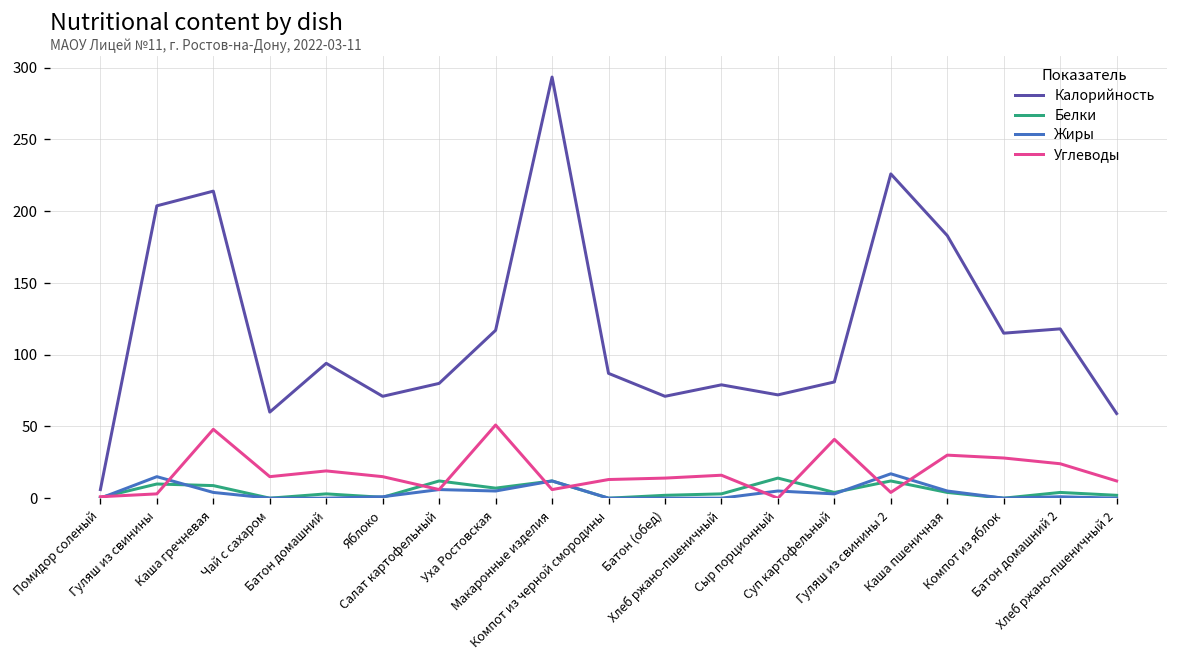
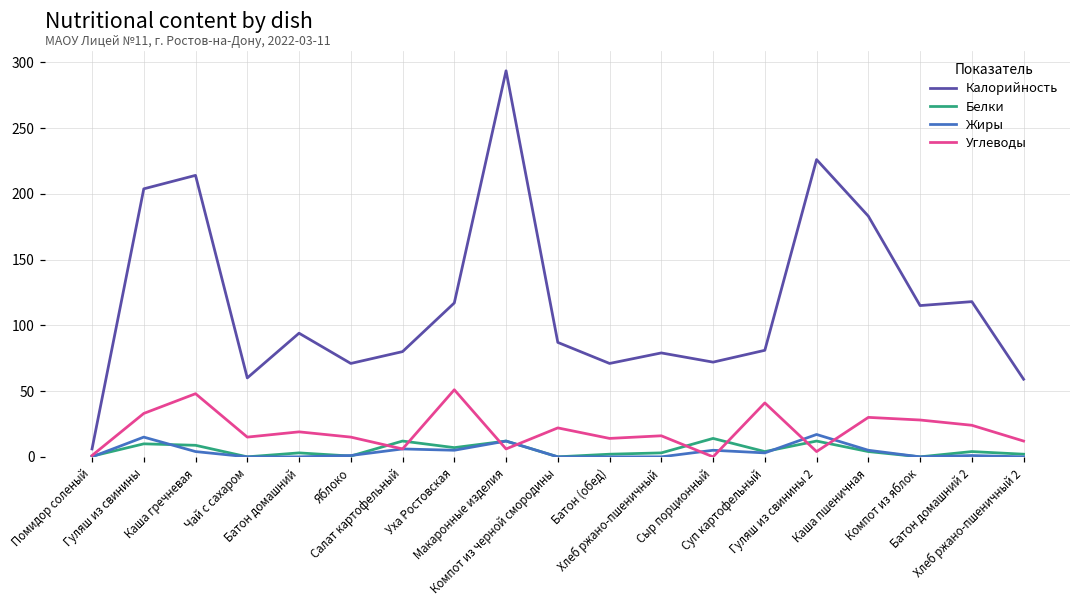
Углеводы, Гуляш из свинины: 3 -> 33
Углеводы, Компот из черной смородины: 13 -> 22
